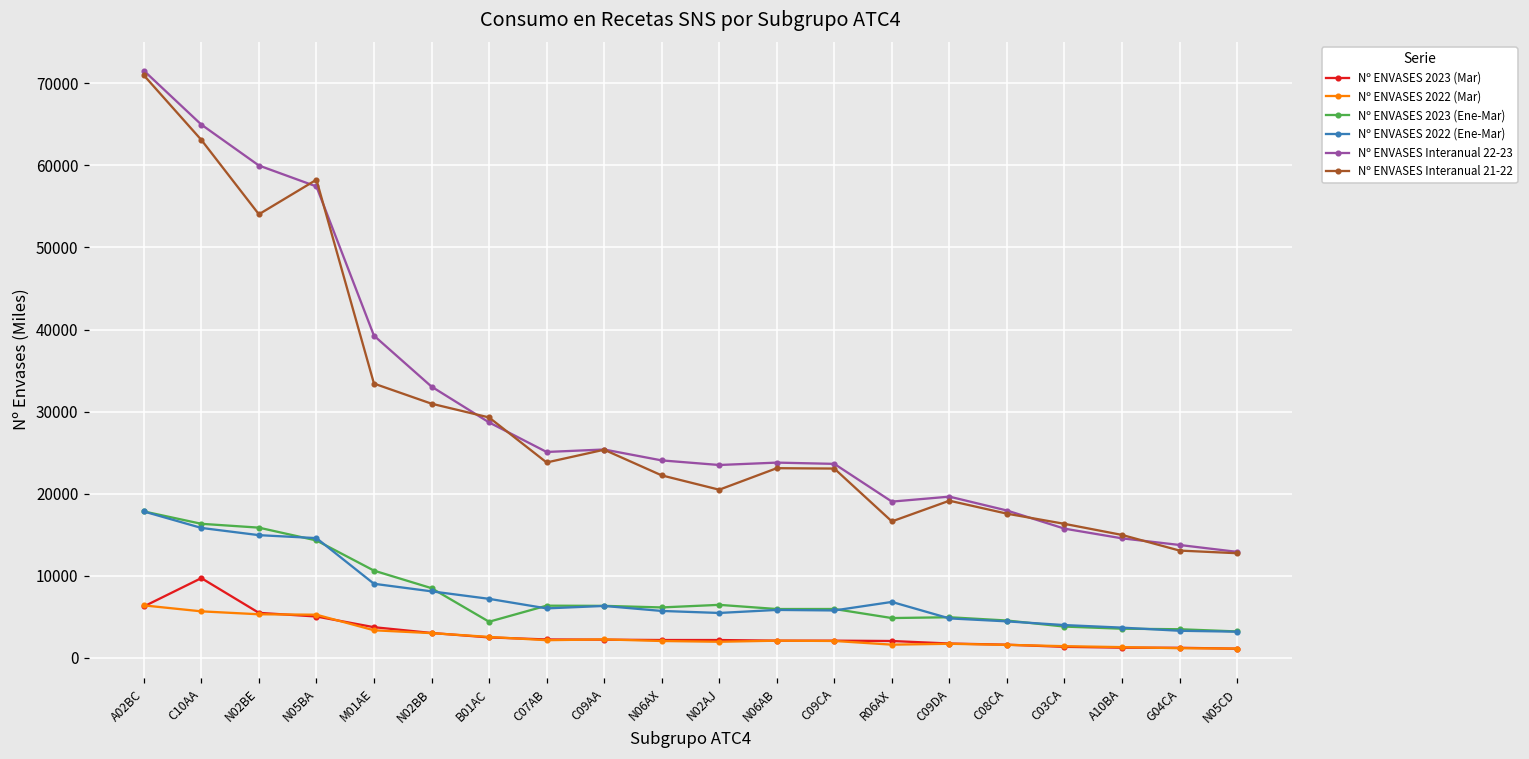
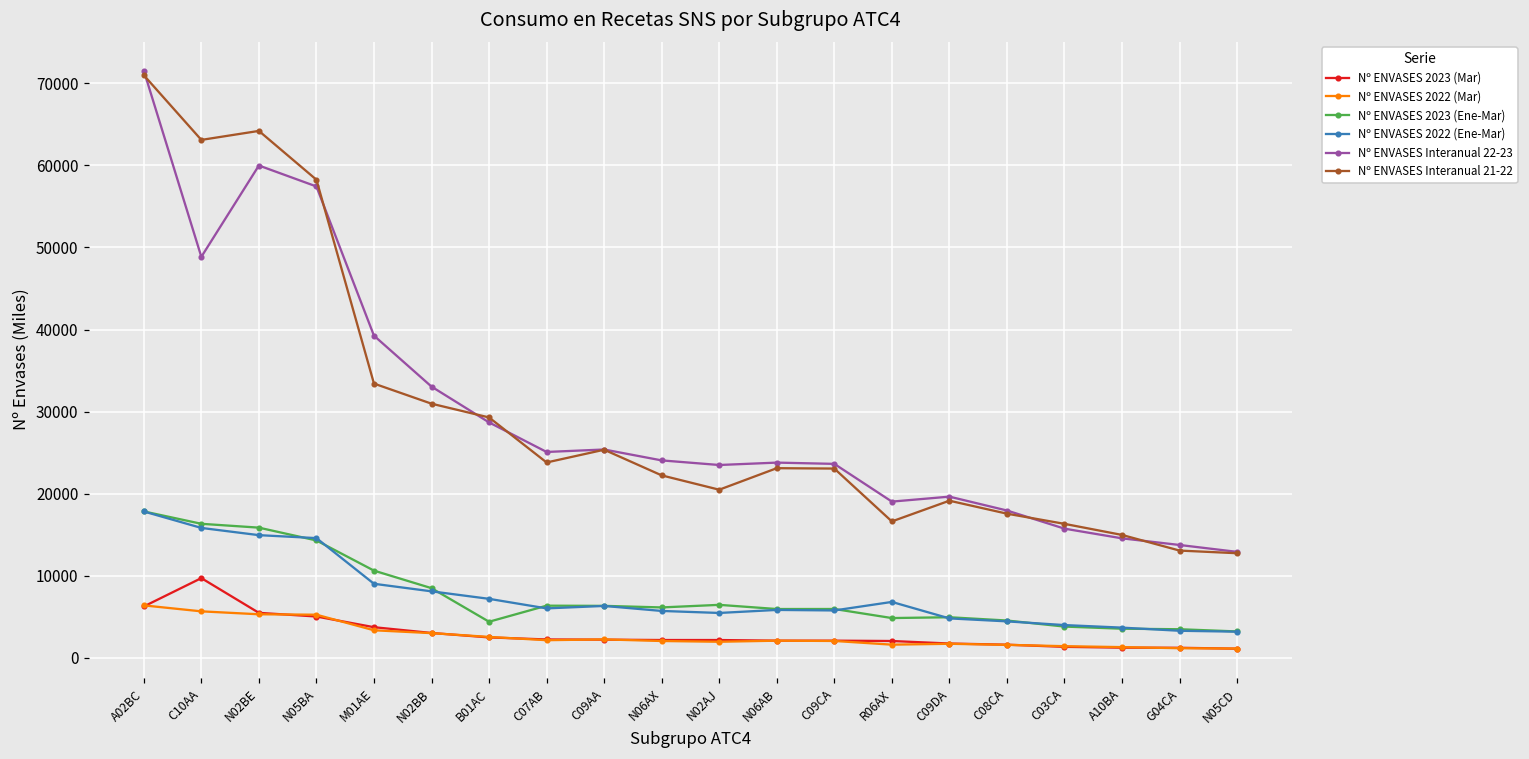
Nº ENVASES Interanual 22-23, C10AA: 65000 -> 49000
Nº ENVASES Interanual 21-22, N02BE: 54000 -> 64000
